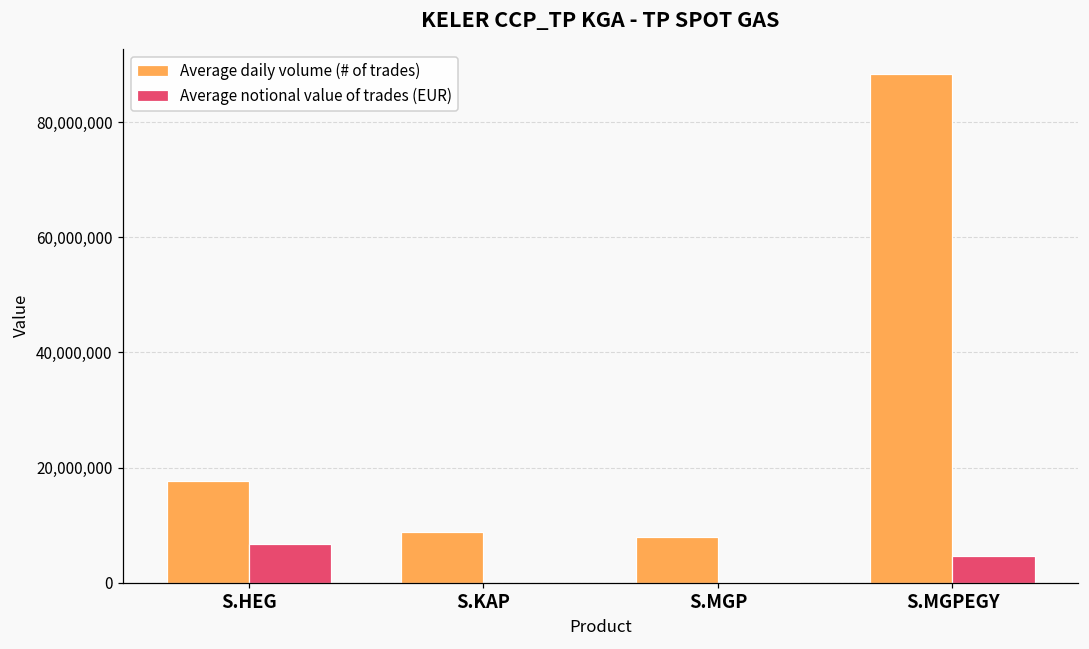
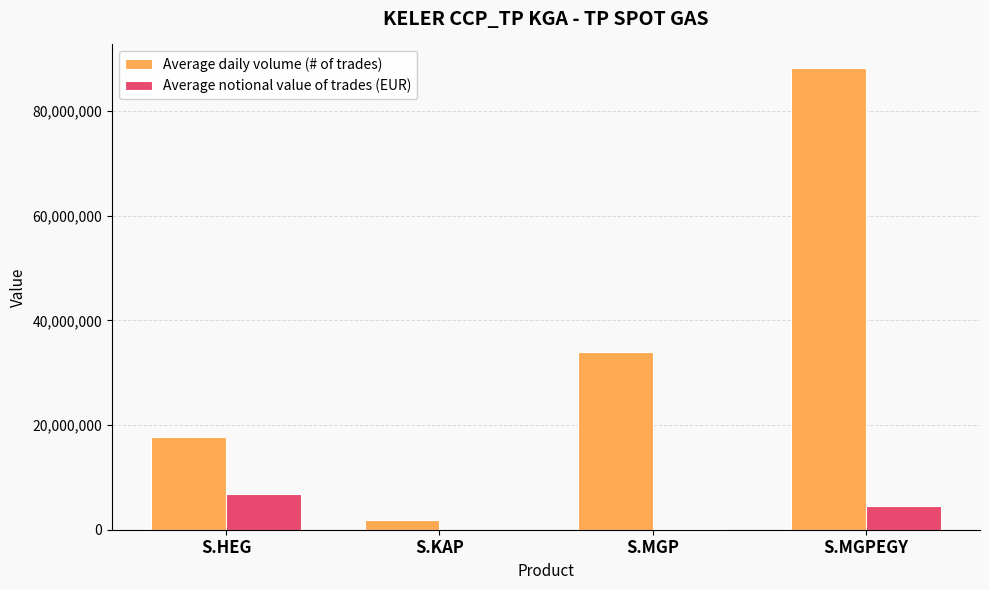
Average daily volume (# of trades), S.KAP: 9,000,000 -> 2,000,000
Average daily volume (# of trades), S.MGP: 8,000,000 -> 34,000,000
